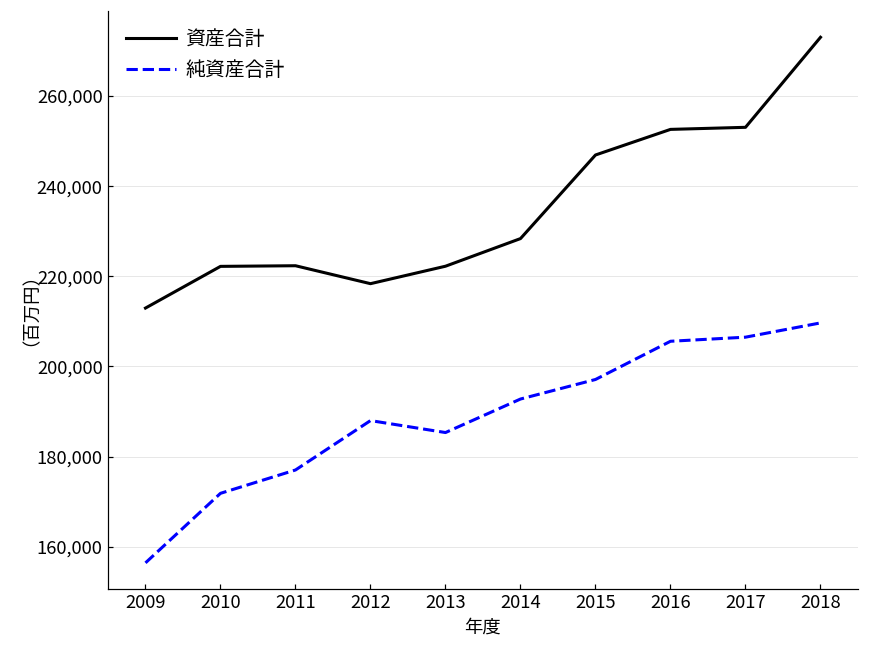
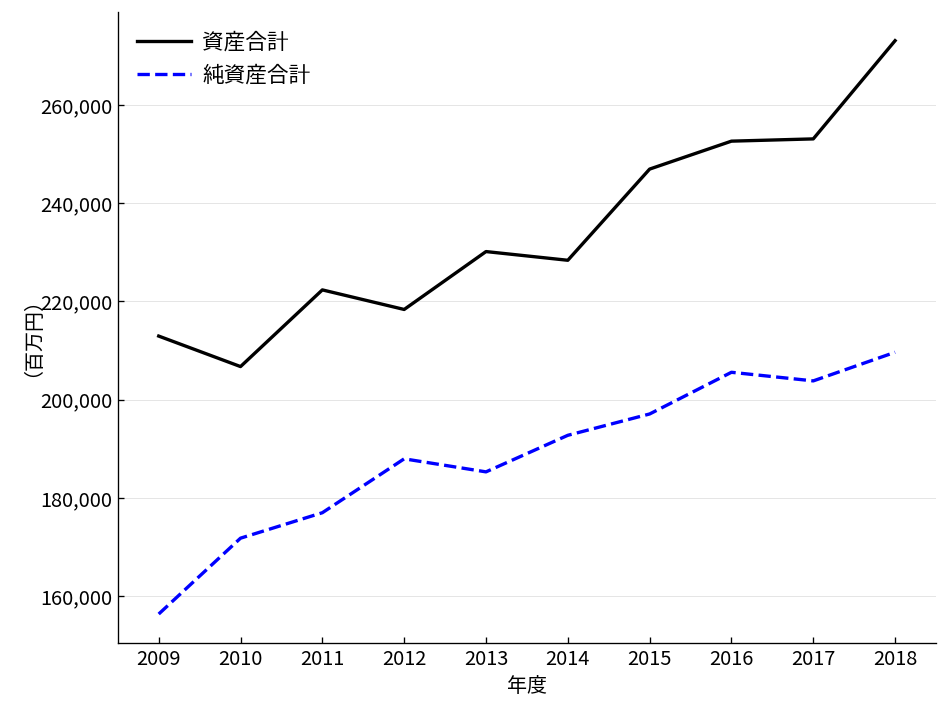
資産合計, 2010: 222,000 -> 207,000
資産合計, 2013: 222,000 -> 230,000
純資産合計, 2017: 206,000 -> 204,000
